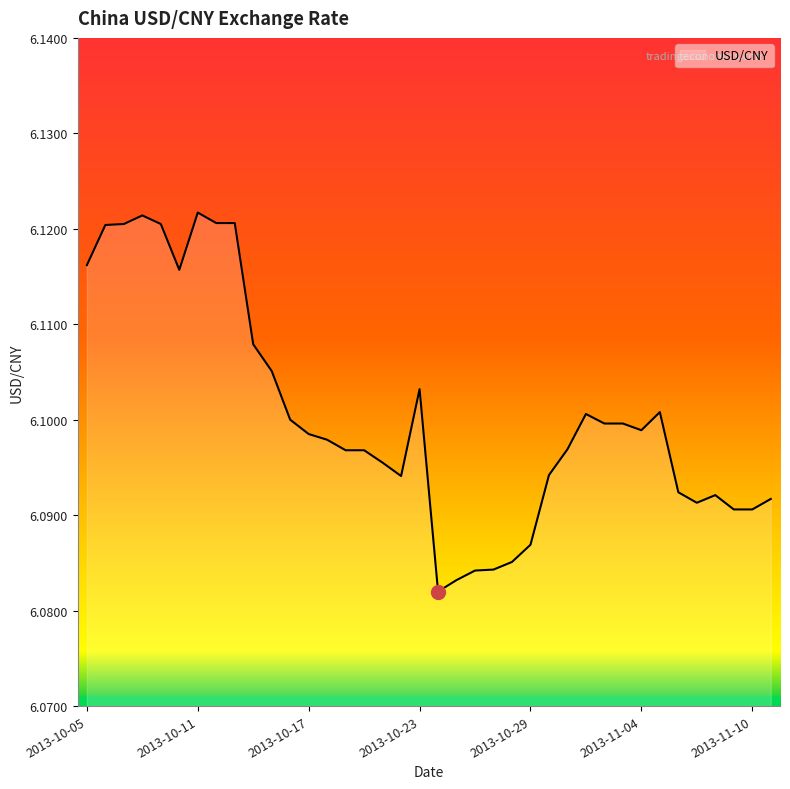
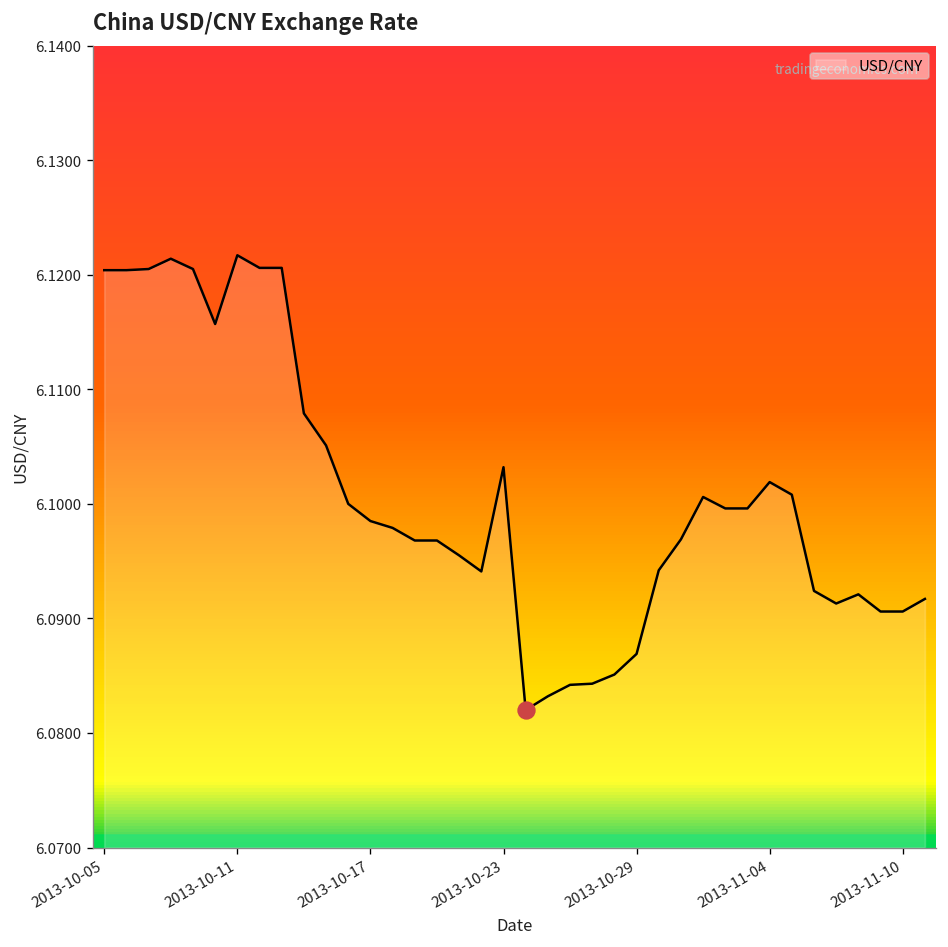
USD/CNY, 2013-10-05: 6.116 -> 6.120
USD/CNY, 2013-11-04: 6.099 -> 6.102
